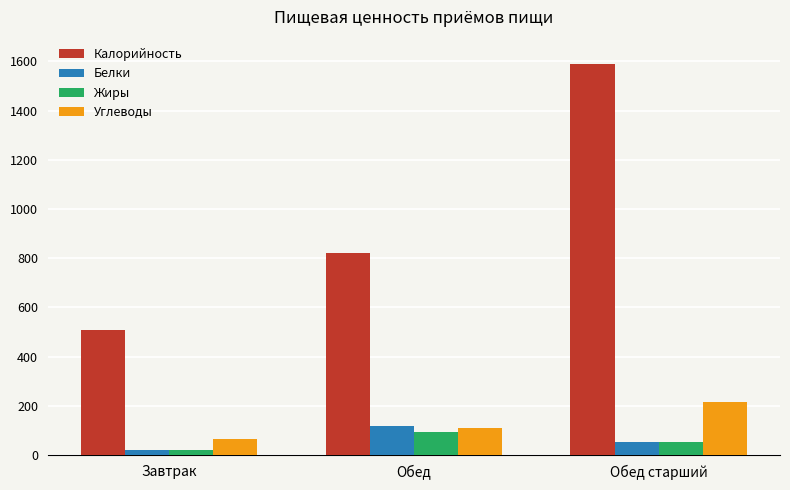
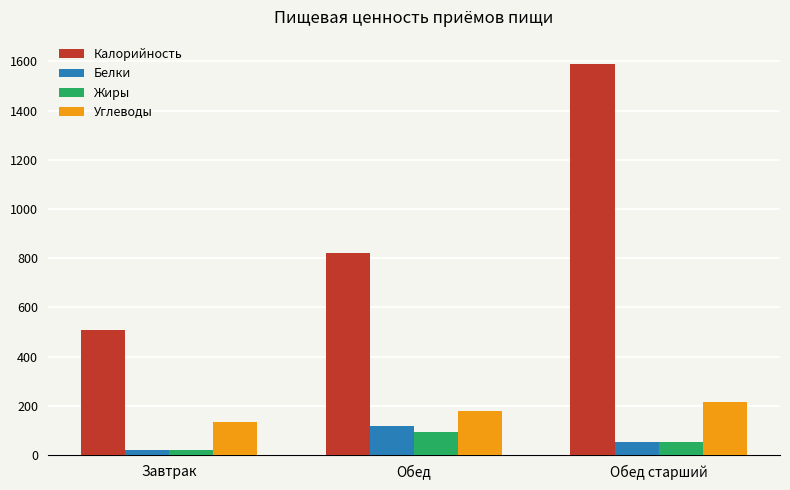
Углеводы, Завтрак: 60 -> 130
Углеводы, Обед: 110 -> 180
